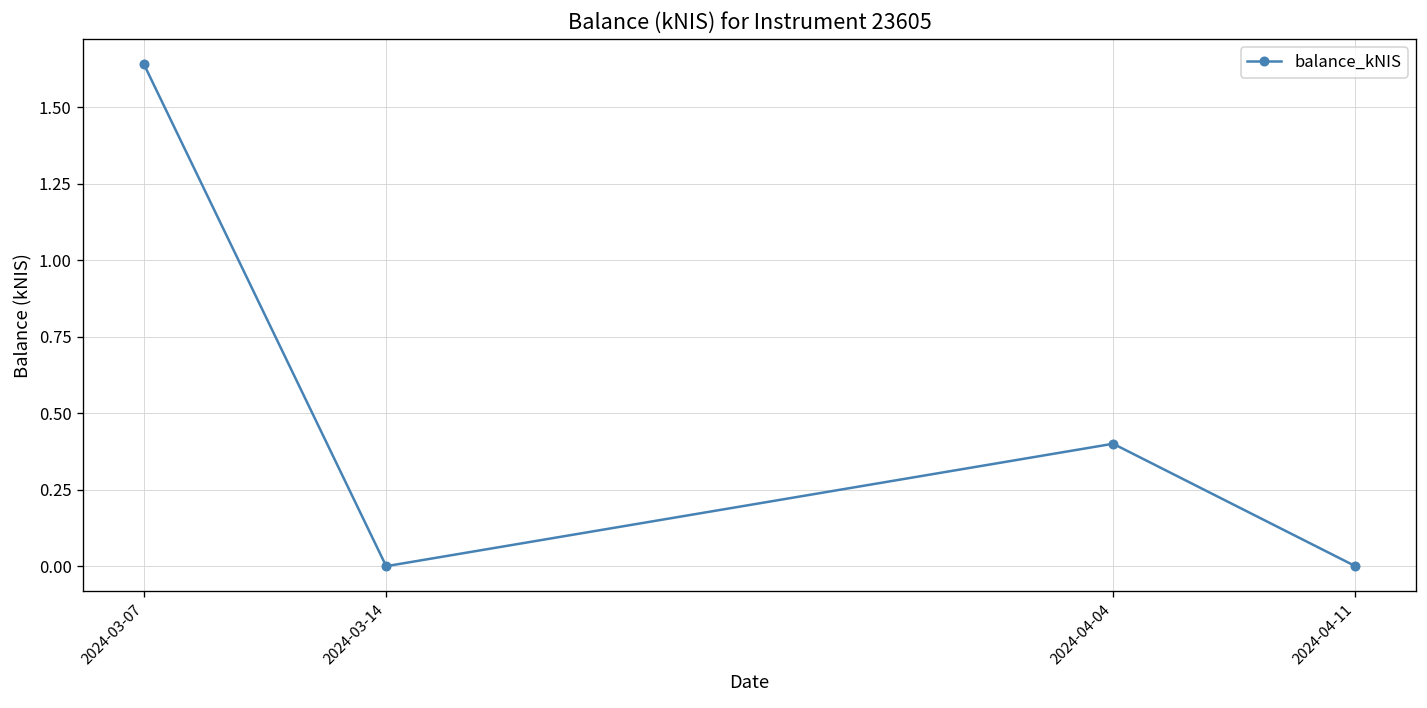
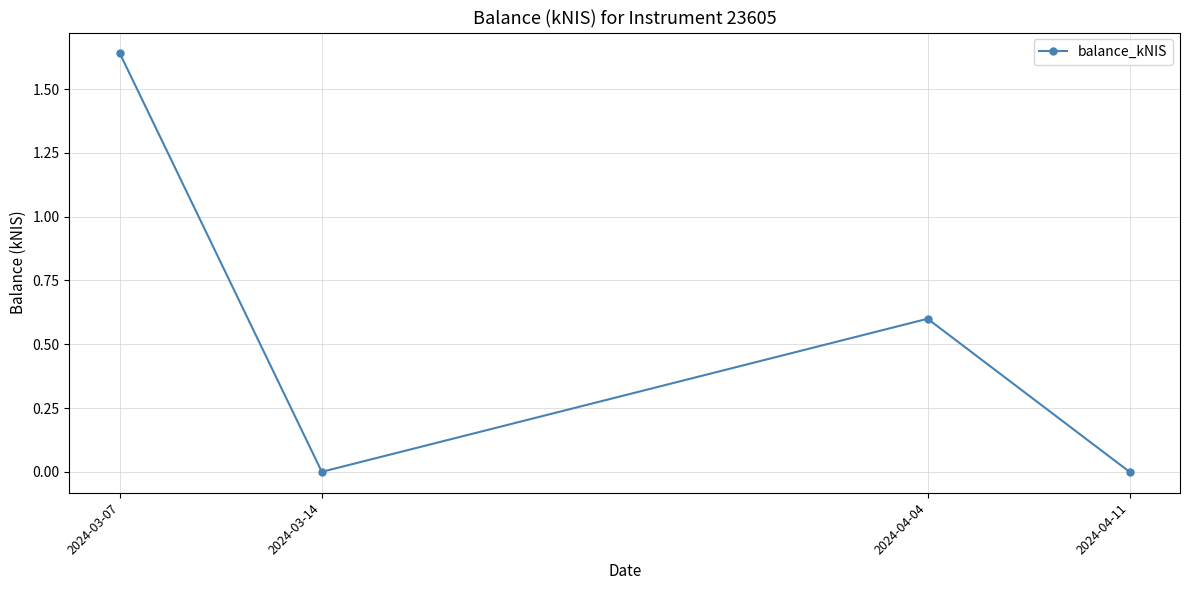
2024-04-04: 0.4 -> 0.6
